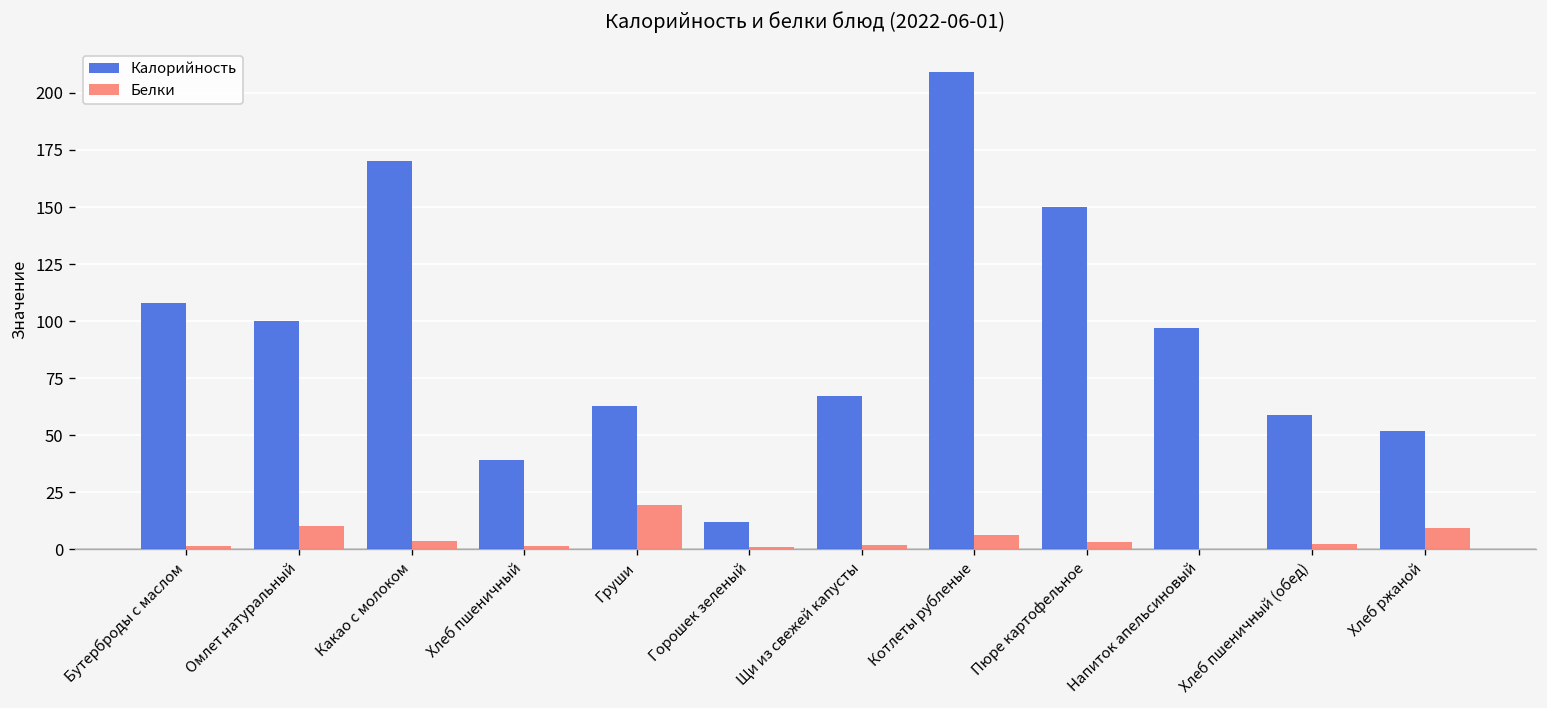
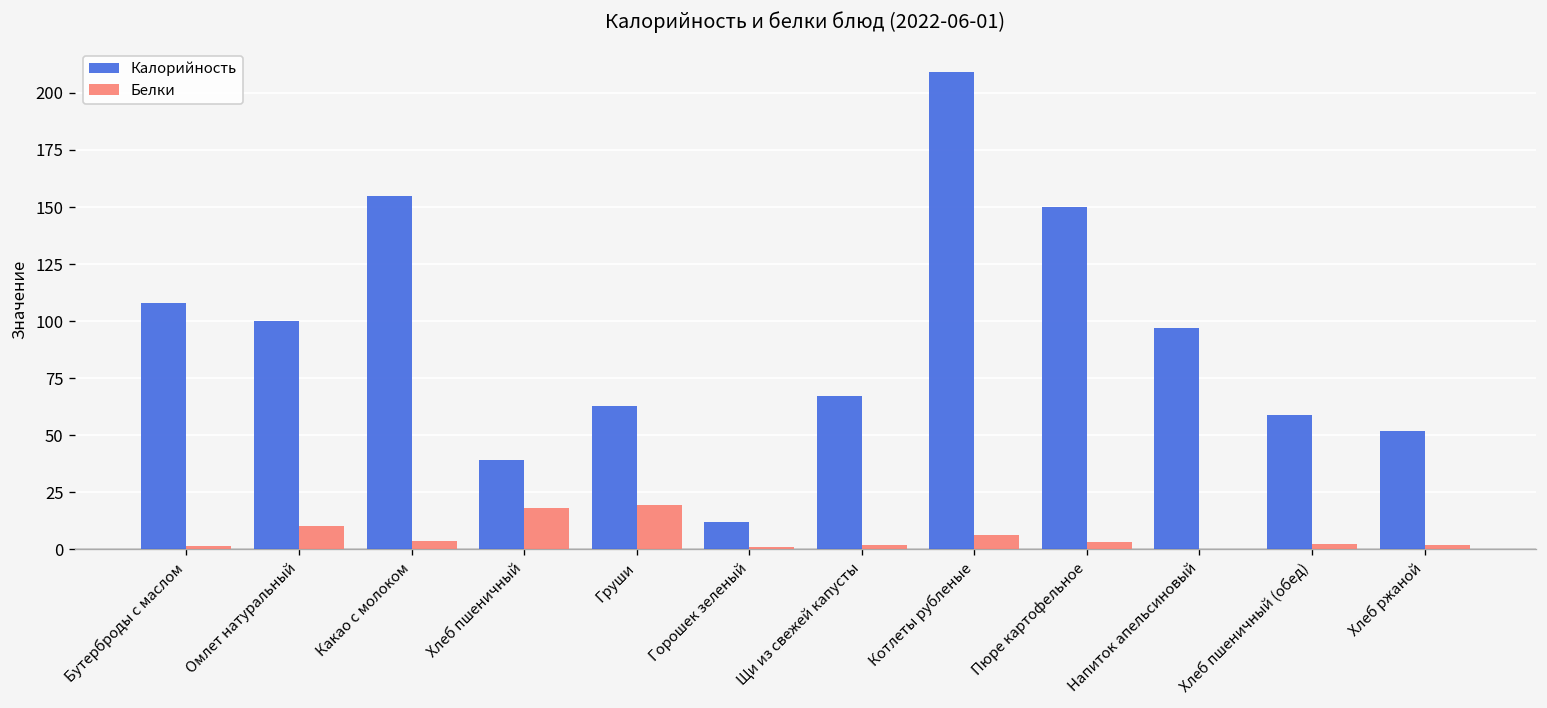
Калорийность, Какао с молоком: 170 -> 155
Белки, Хлеб пшеничный: 2 -> 18
Белки, Хлеб ржаной: 10 -> 2
